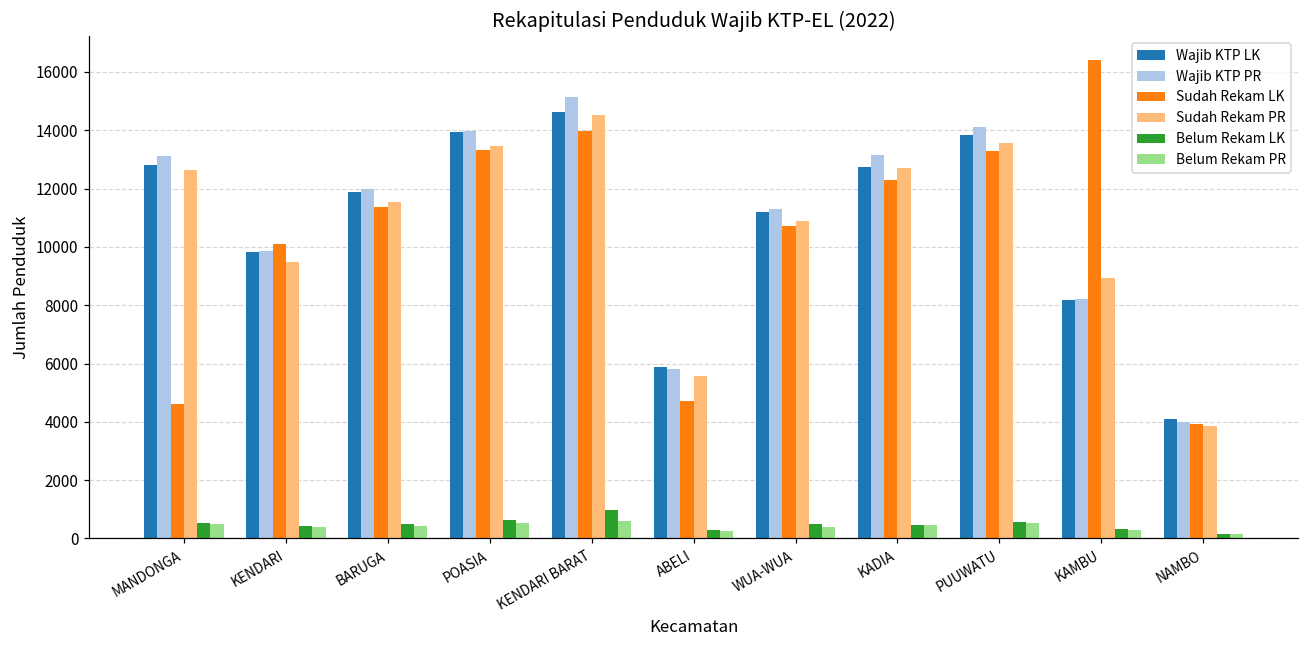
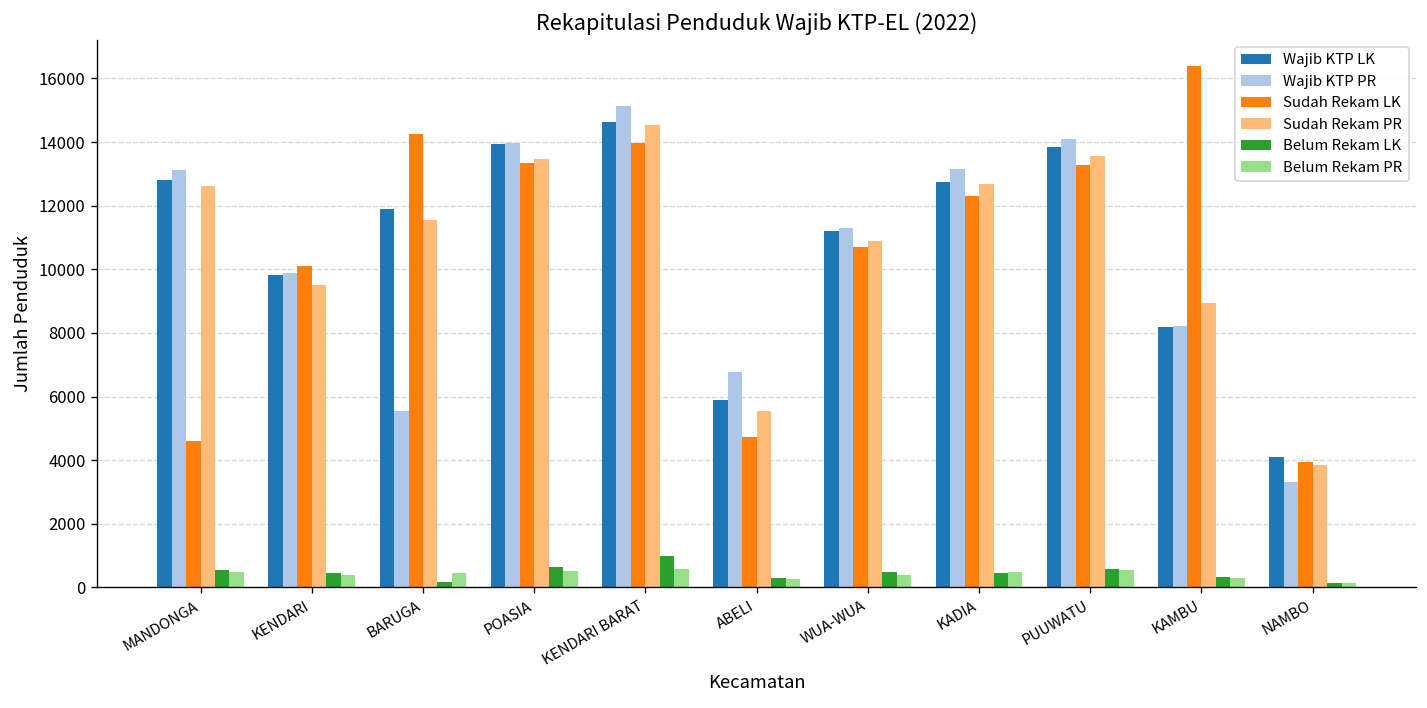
Wajib KTP PR, BARUGA: 12000 -> 5500
Sudah Rekam LK, BARUGA: 11400 -> 14300
Belum Rekam LK, BARUGA: 500 -> 200
Wajib KTP PR, ABELI: 5800 -> 6800
Wajib KTP PR, NAMBO: 4000 -> 3300
